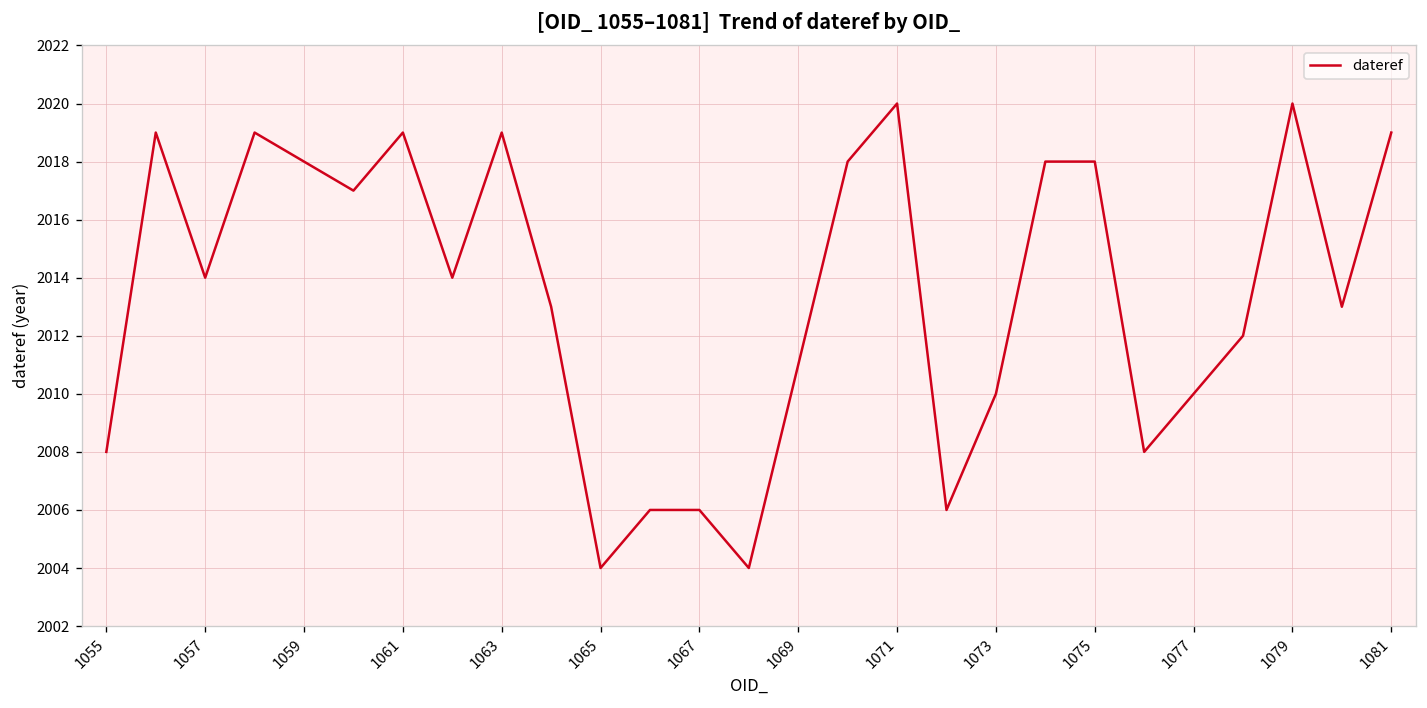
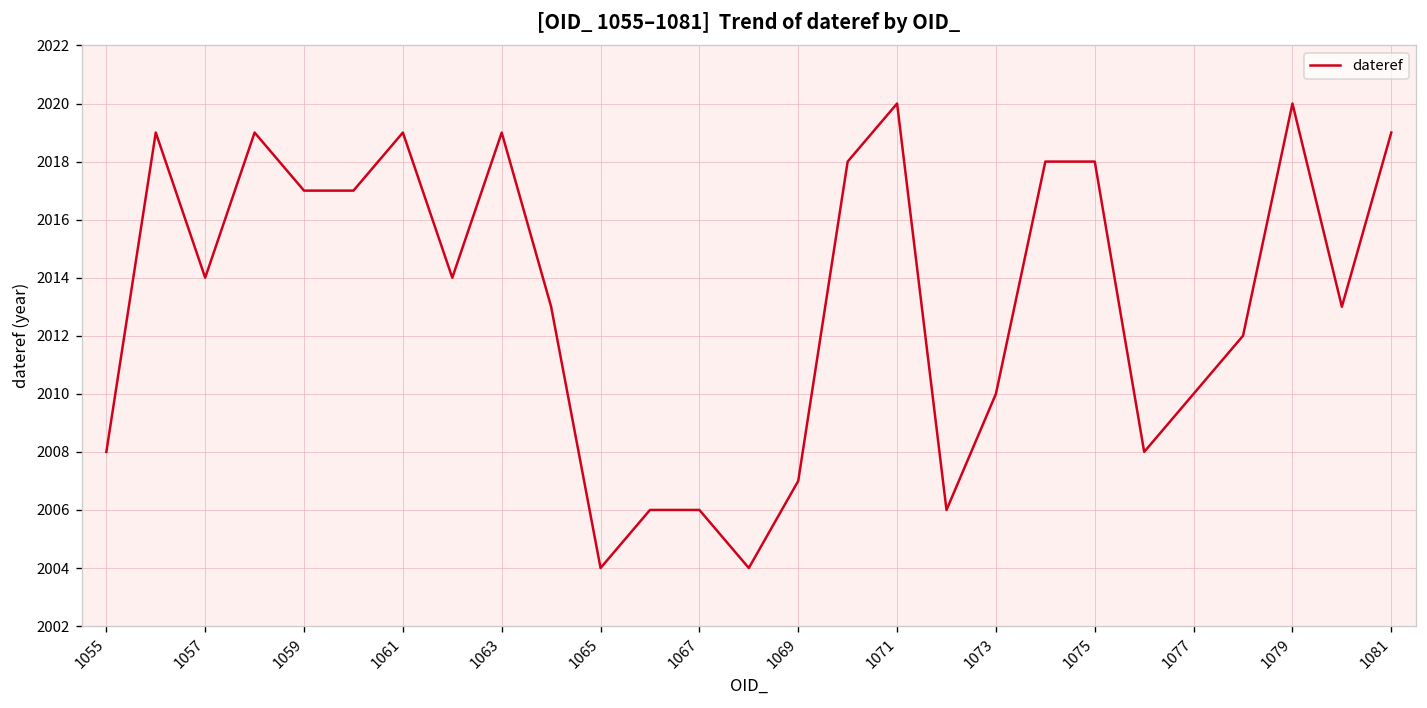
1059: 2018 -> 2017
1069: 2011 -> 2007
